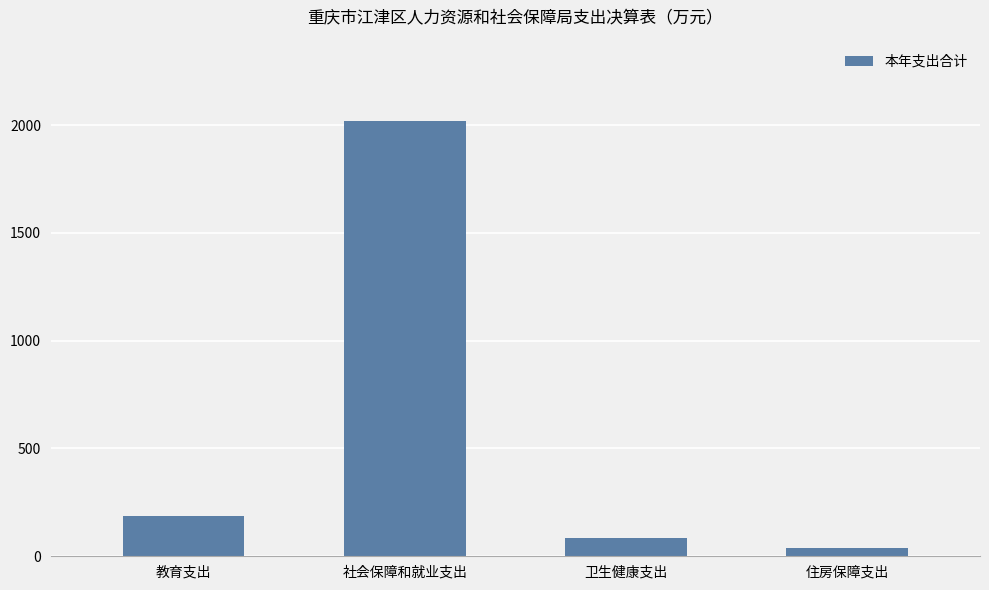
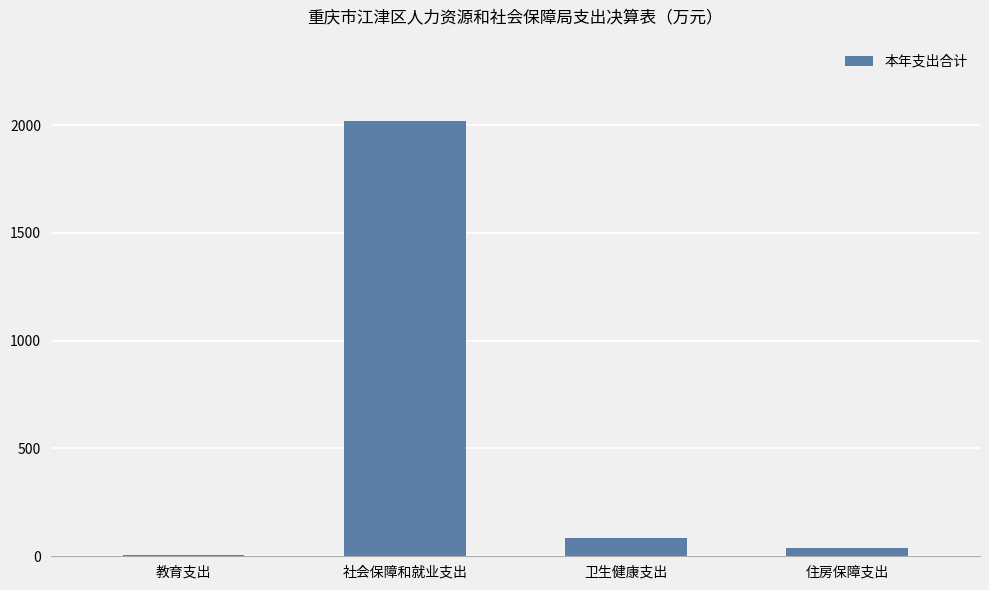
教育支出: 190 -> 10
